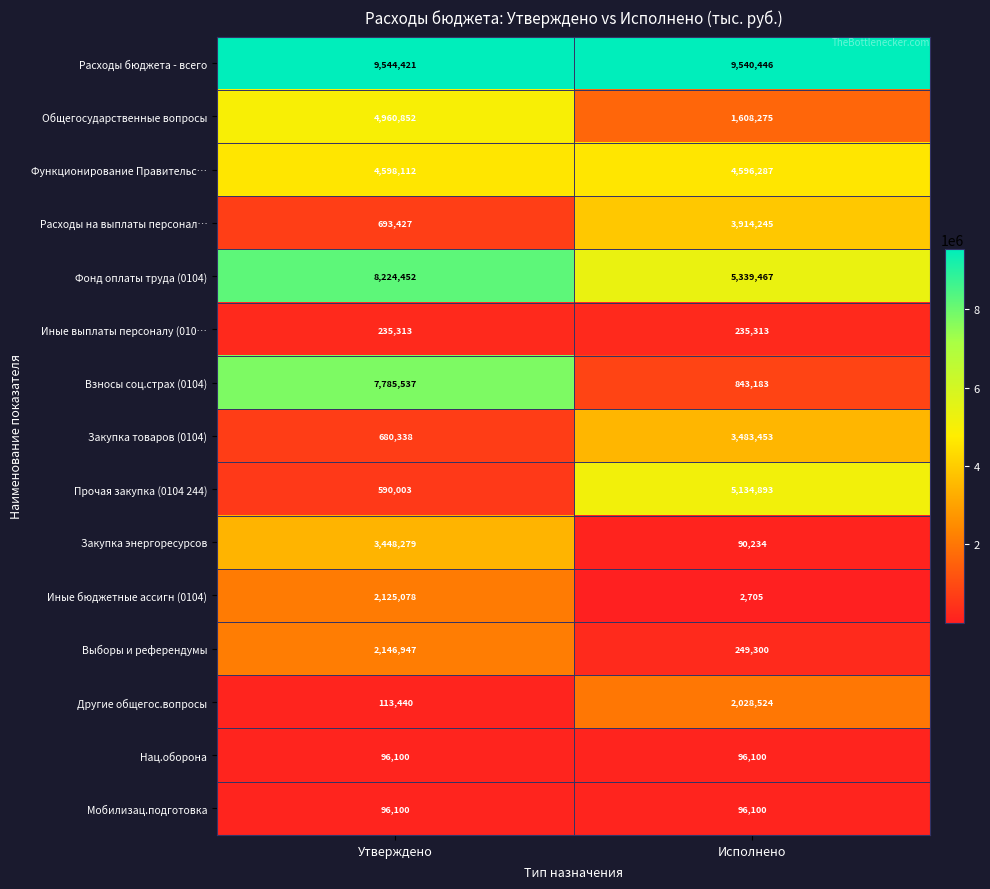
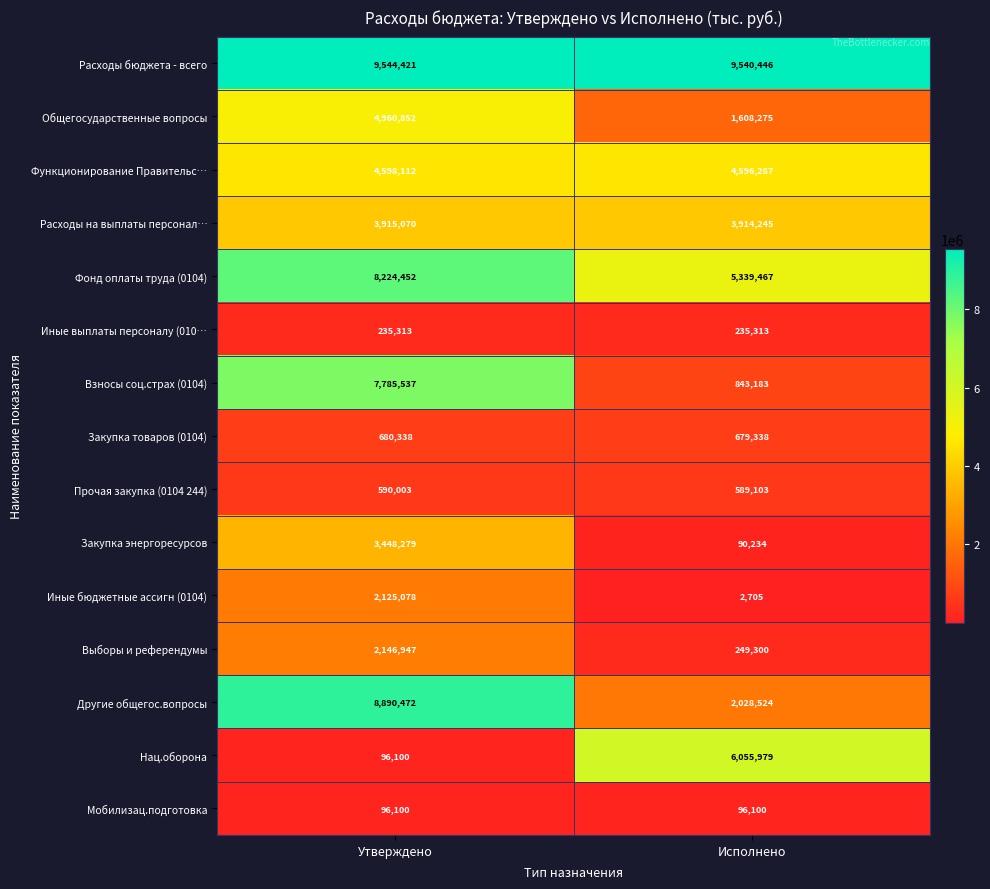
Расходы на выплаты персонал…, Утверждено: 693,427 -> 3,915,070
Закупка товаров (0104), Исполнено: 3,483,453 -> 679,338
Прочая закупка (0104 244), Исполнено: 5,134,893 -> 589,103
Другие общегос.вопросы, Утверждено: 113,440 -> 8,890,472
Нац.оборона, Исполнено: 96,100 -> 6,055,979
